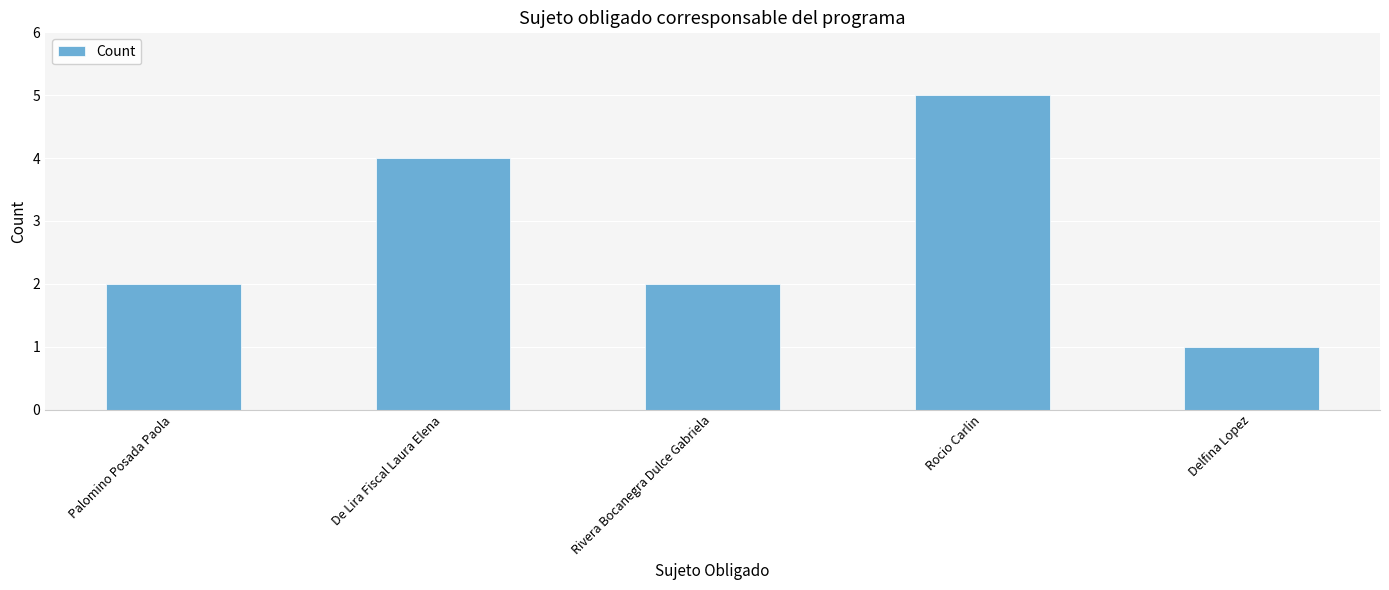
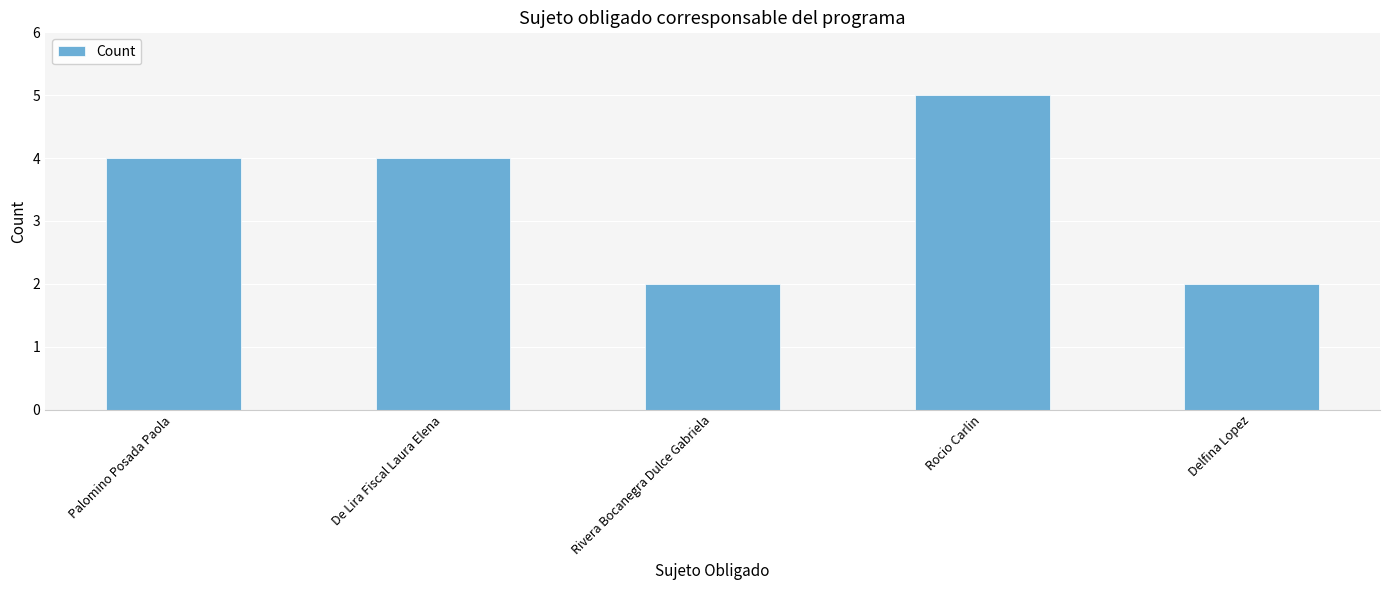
Palomino Posada Paola: 2 -> 4
Delfina Lopez: 1 -> 2
